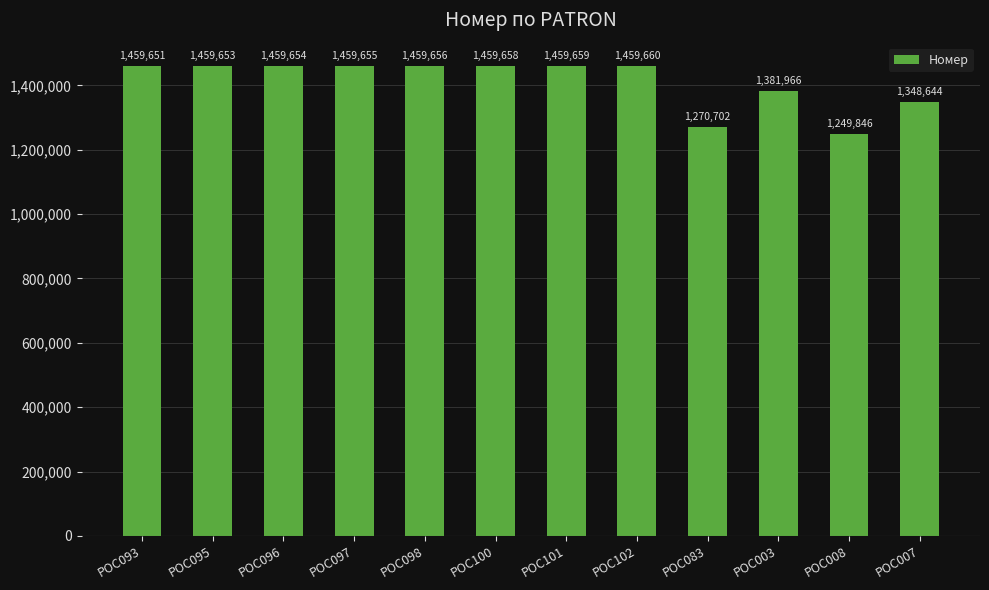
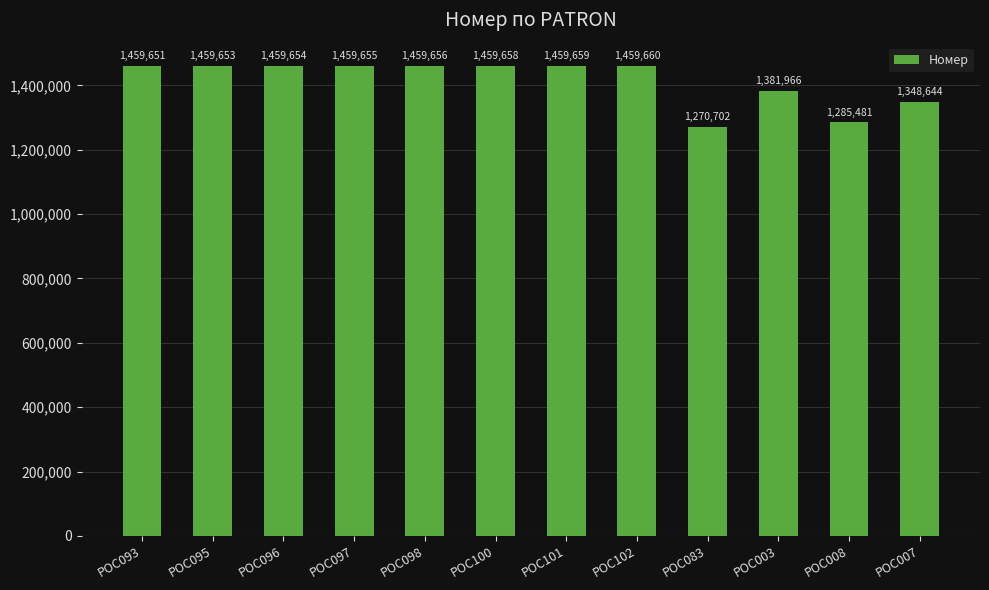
POC008: 1,249,846 -> 1,285,481
